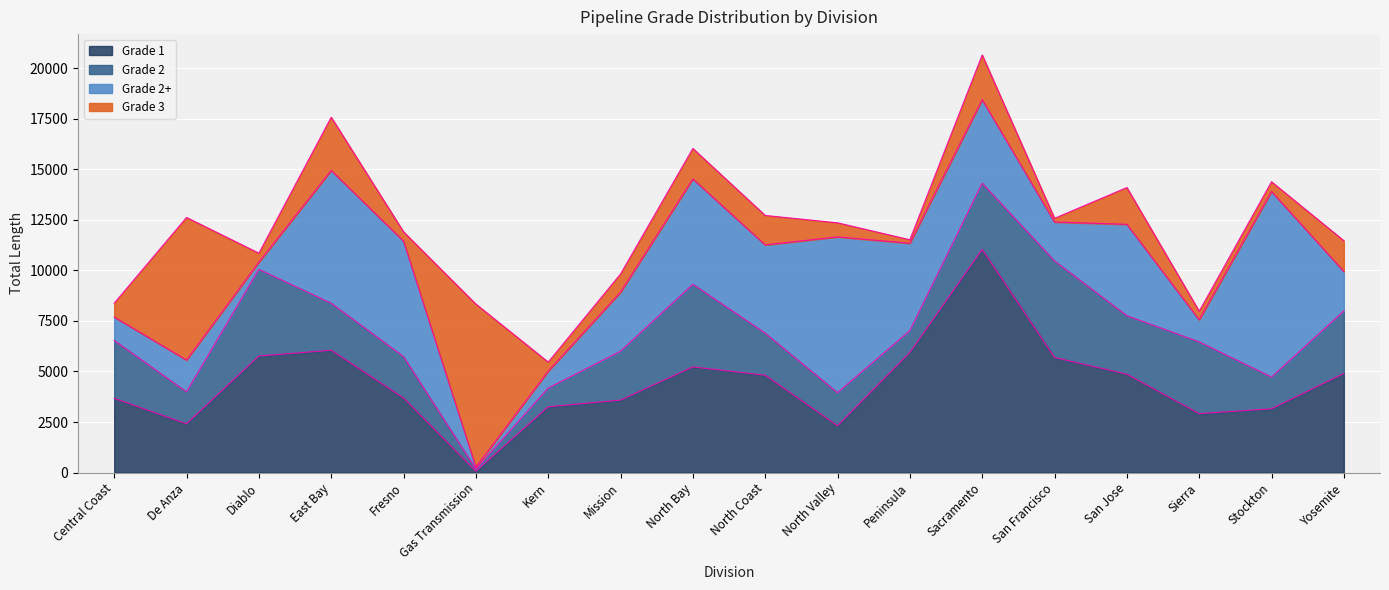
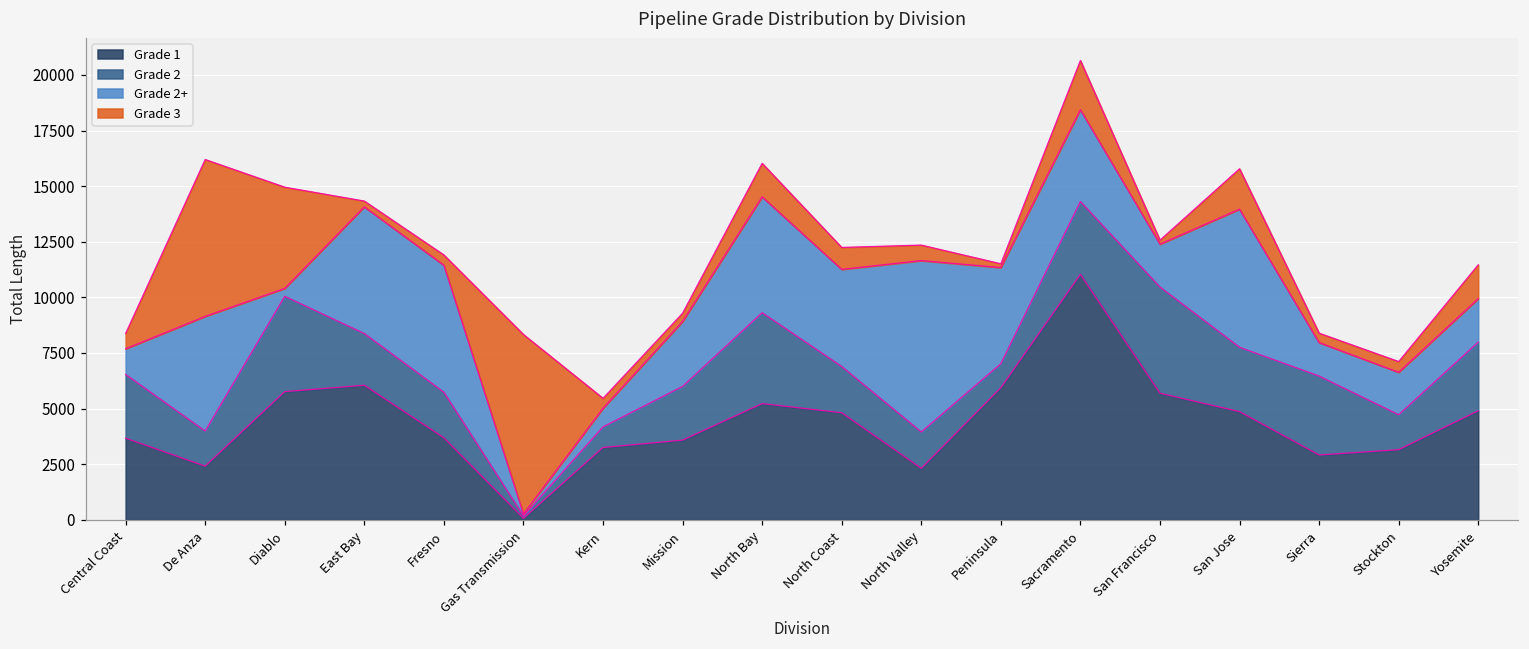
Grade 2+, De Anza: 1600 -> 5200
Grade 3, Diablo: 400 -> 4600
Grade 2+, East Bay: 6600 -> 5700
Grade 3, East Bay: 2600 -> 300
Grade 3, Mission: 900 -> 400
Grade 3, North Coast: 1500 -> 1000
Grade 2+, San Jose: 4500 -> 6200
Grade 2+, Sierra: 1100 -> 1500
Grade 2+, Stockton: 9200 -> 1900
